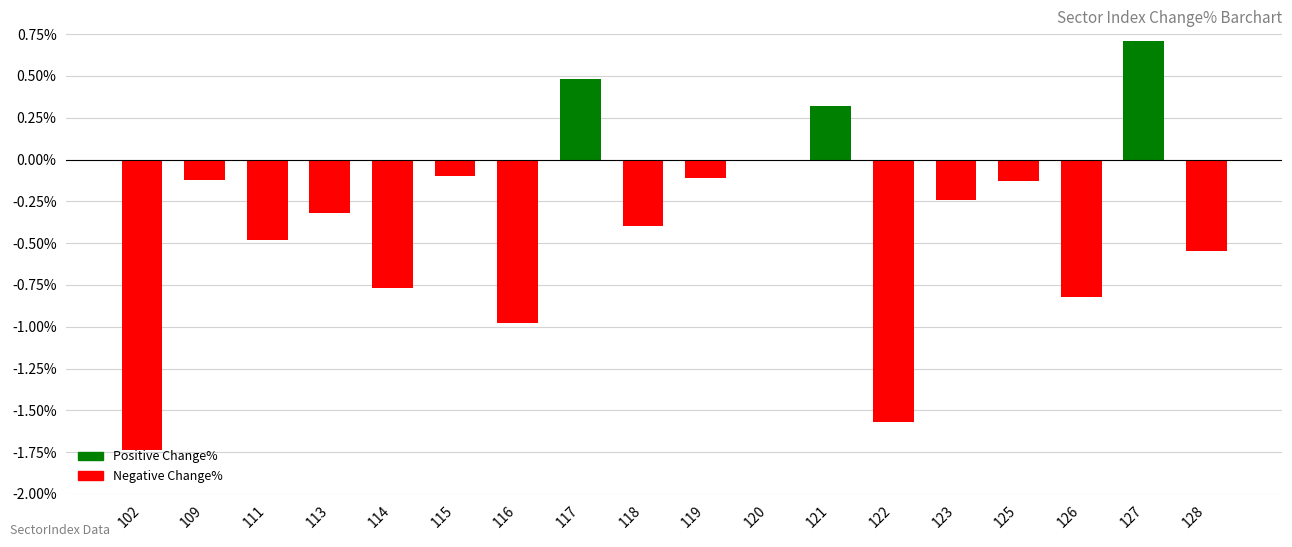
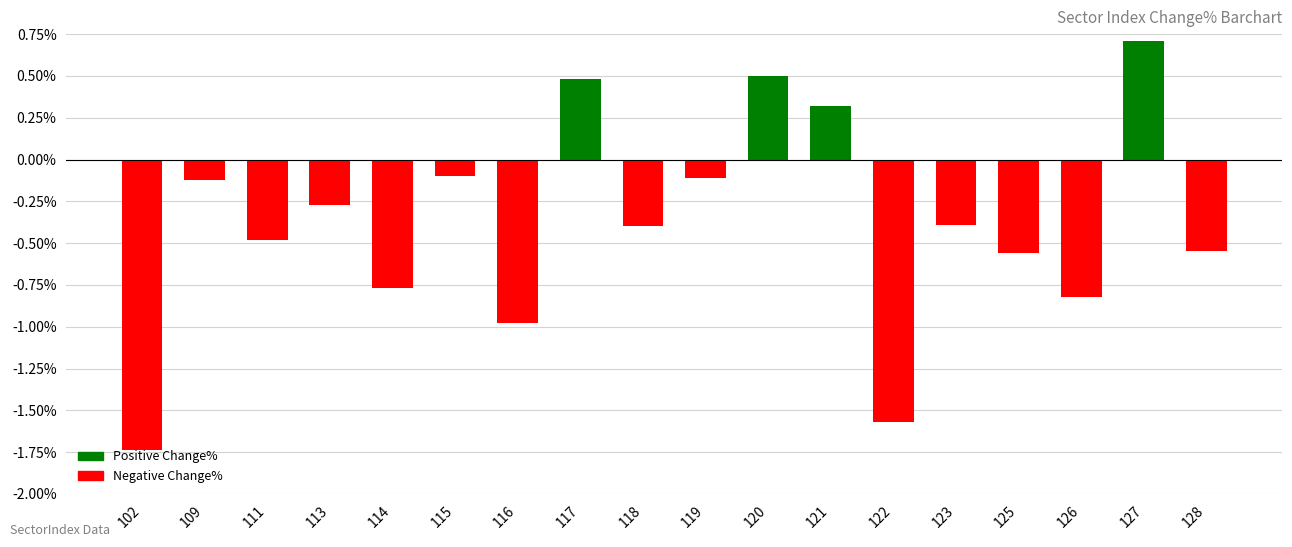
113: -0.32% -> -0.27%
120: 0.0% -> 0.5%
123: -0.24% -> -0.39%
125: -0.13% -> -0.56%
